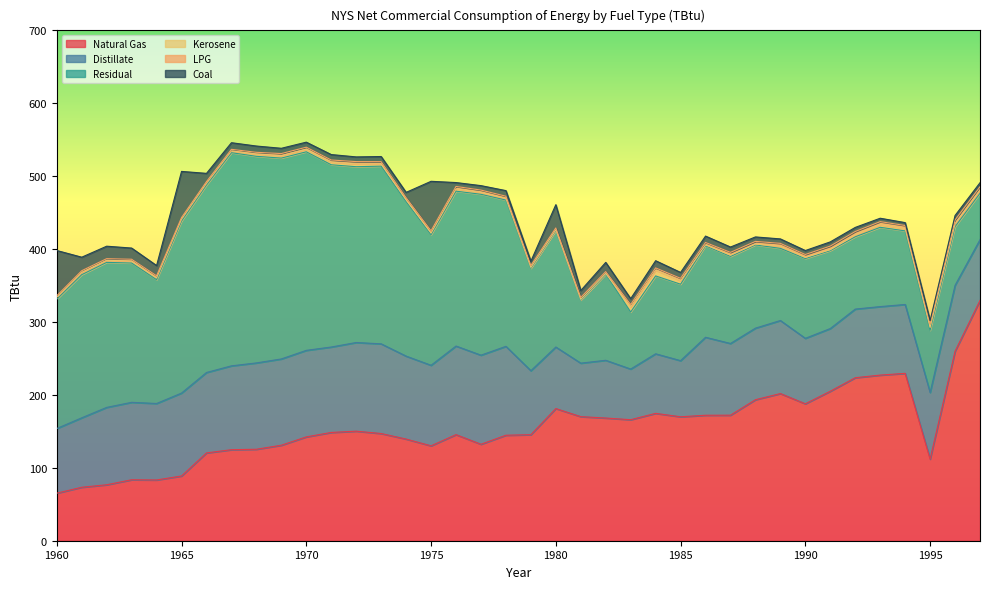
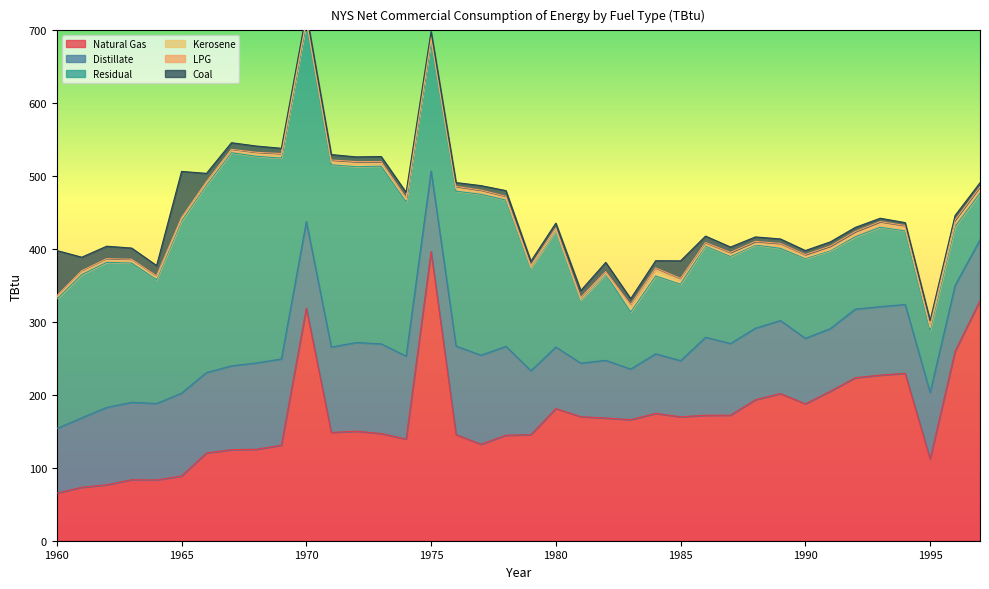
Natural Gas, 1970: 140 -> 320
Natural Gas, 1975: 130 -> 400
Coal, 1975: 70 -> 10
Coal, 1980: 30 -> 10
Coal, 1985: 10 -> 20
